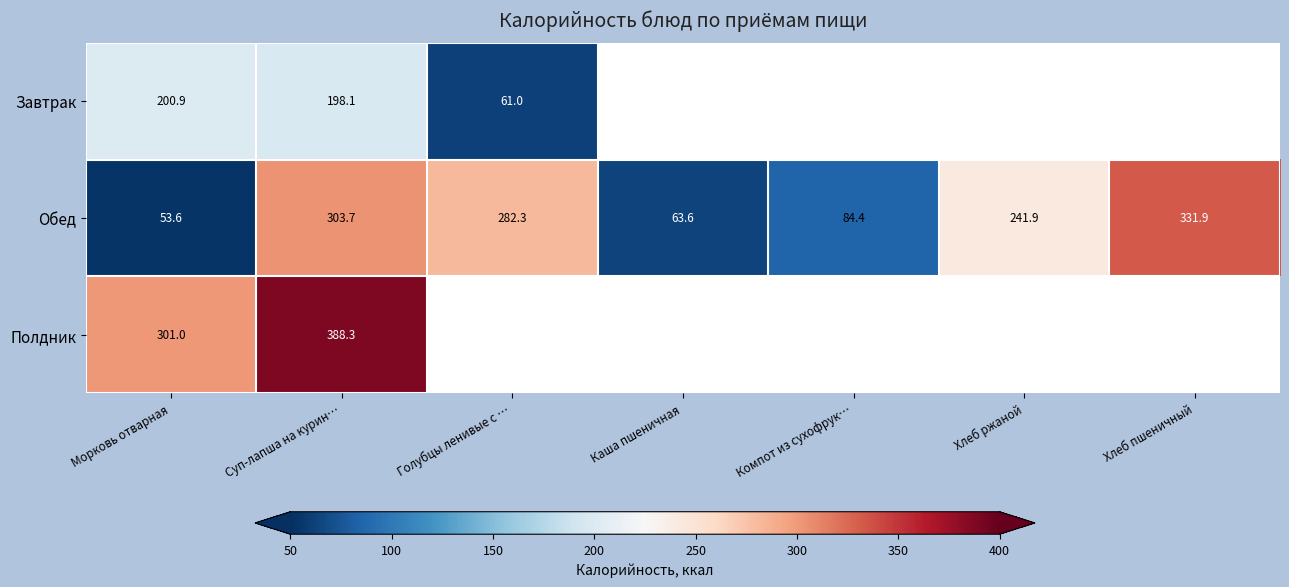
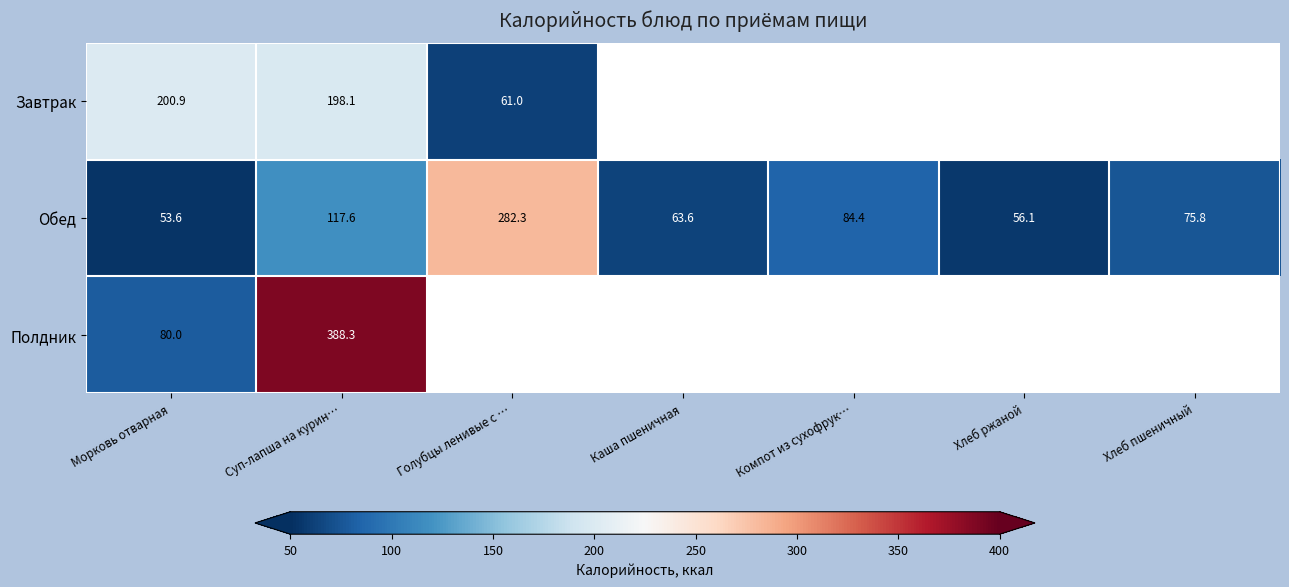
Обед, Суп-лапша на курин…: 303.7 -> 117.6
Обед, Хлеб ржаной: 241.9 -> 56.1
Обед, Хлеб пшеничный: 331.9 -> 75.8
Полдник, Морковь отварная: 301.0 -> 80.0
